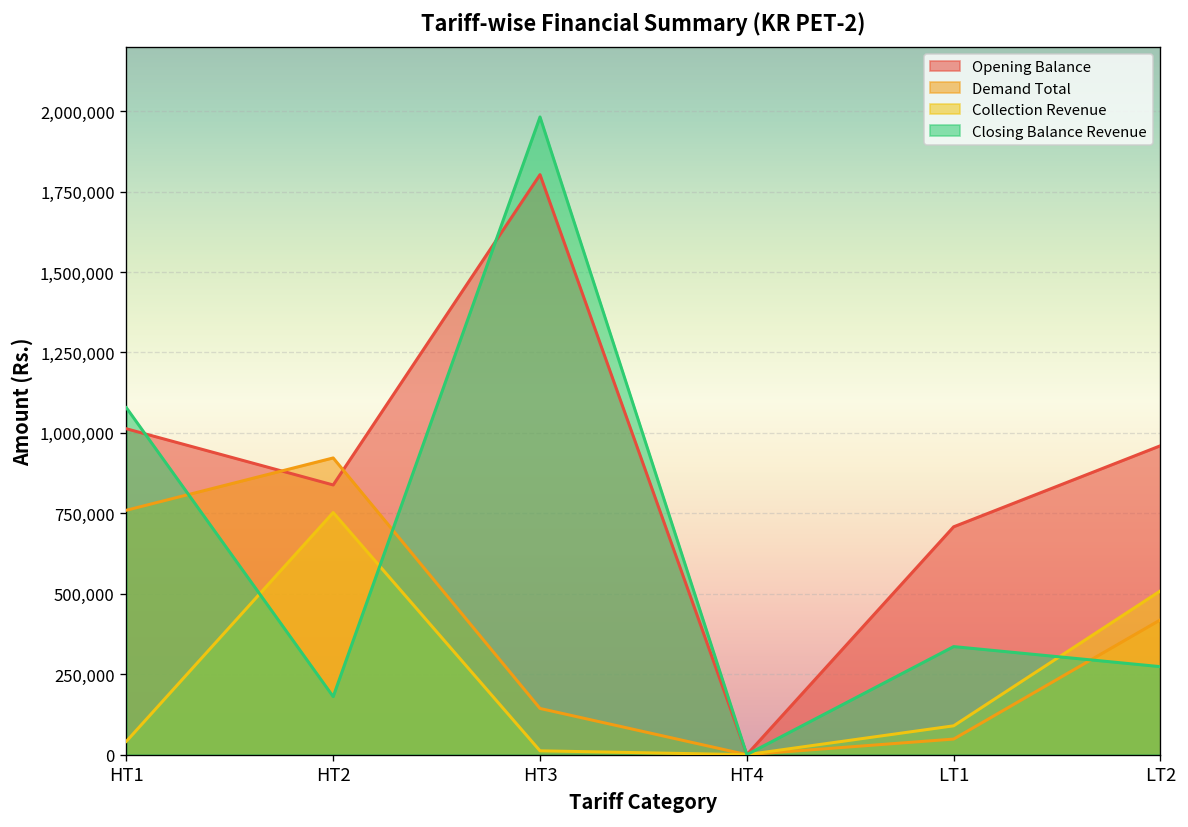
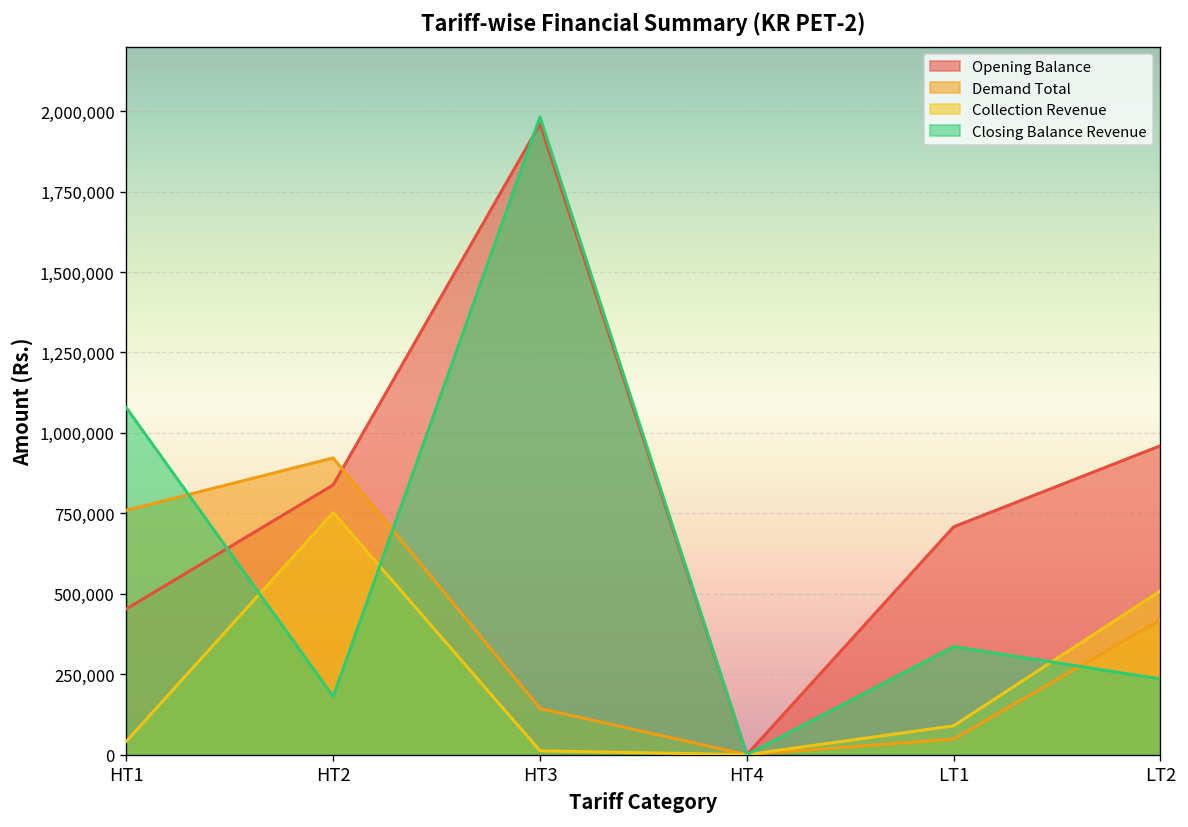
Opening Balance, HT1: 1,010,000 -> 450,000
Opening Balance, HT3: 1,800,000 -> 1,960,000
Closing Balance Revenue, LT2: 270,000 -> 240,000
